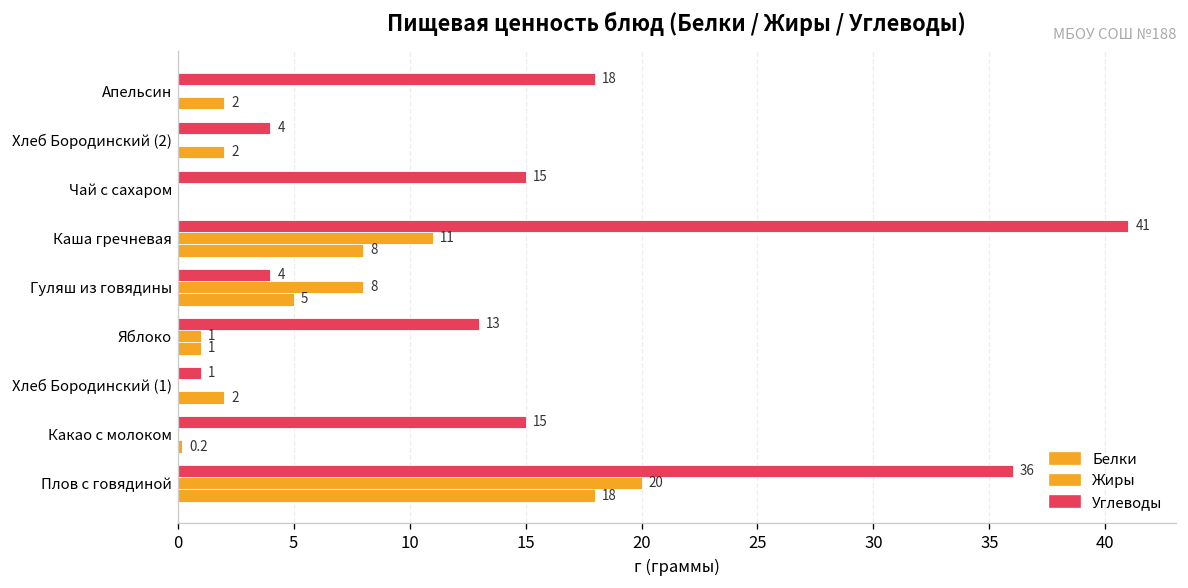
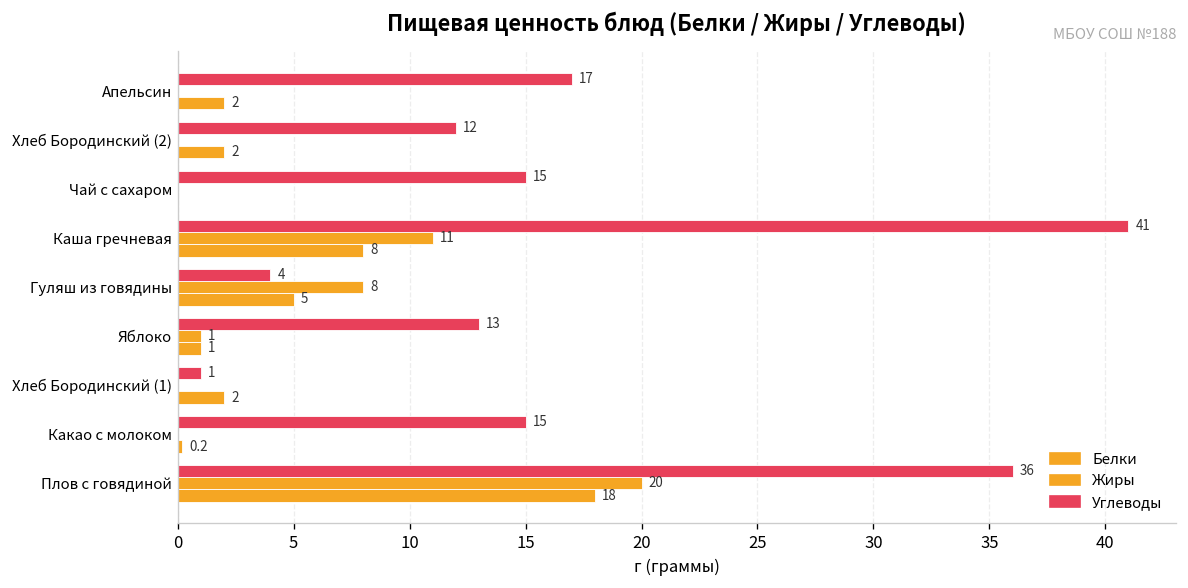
Углеводы, Апельсин: 18 -> 17
Углеводы, Хлеб Бородинский (2): 4 -> 12
